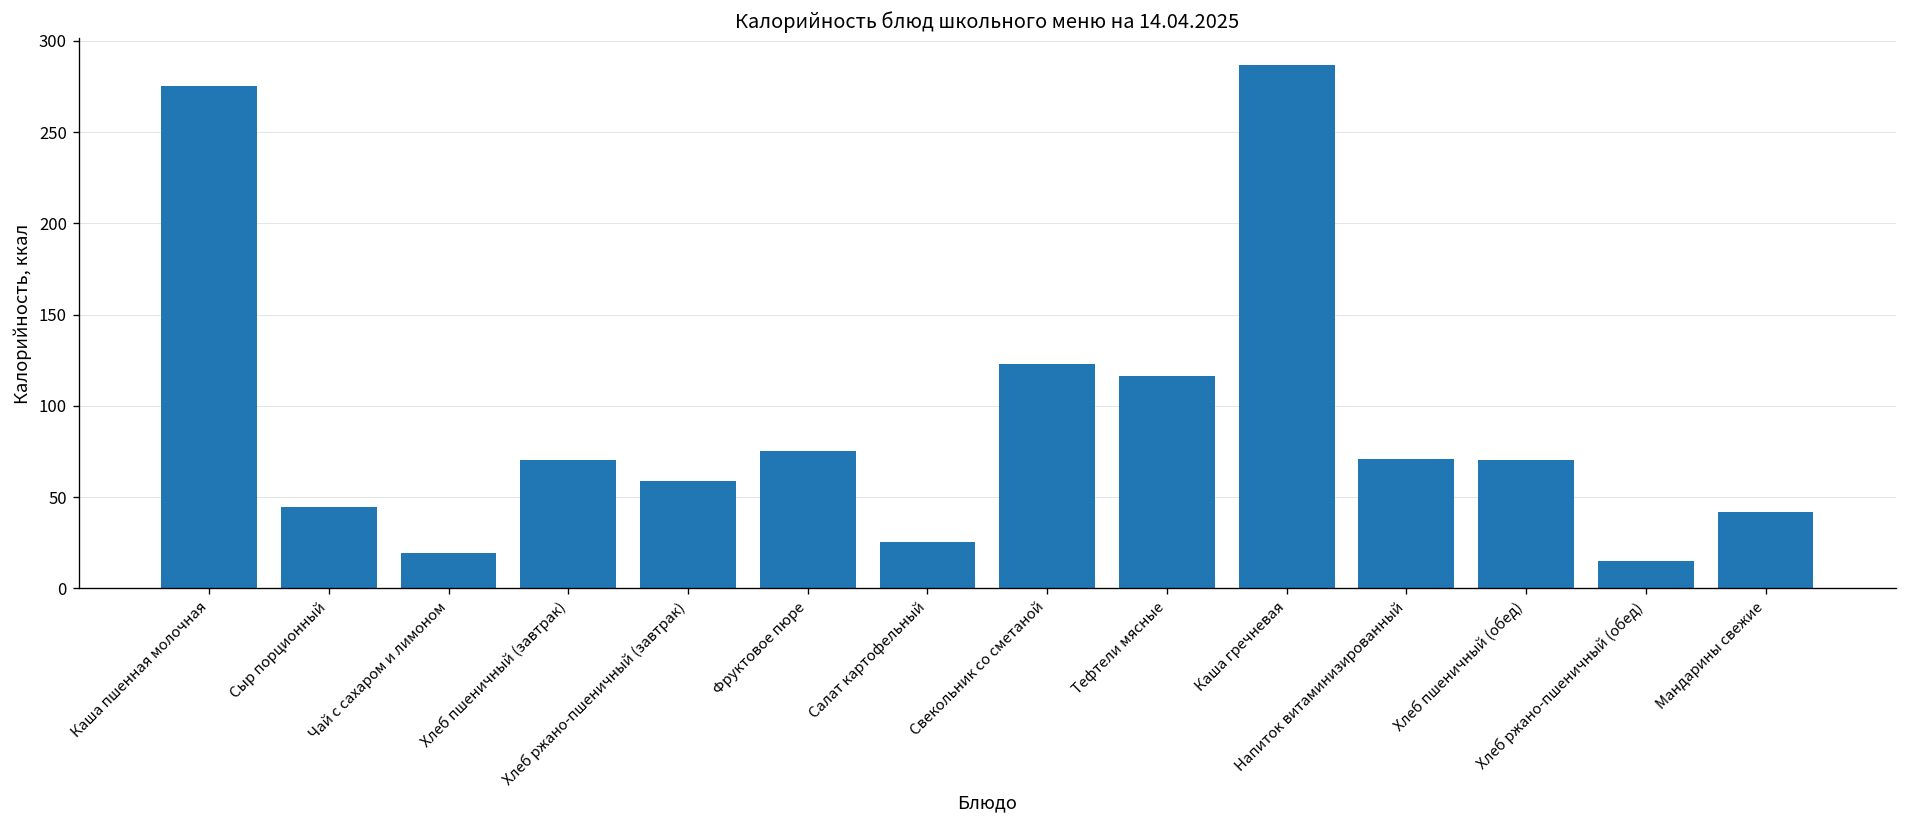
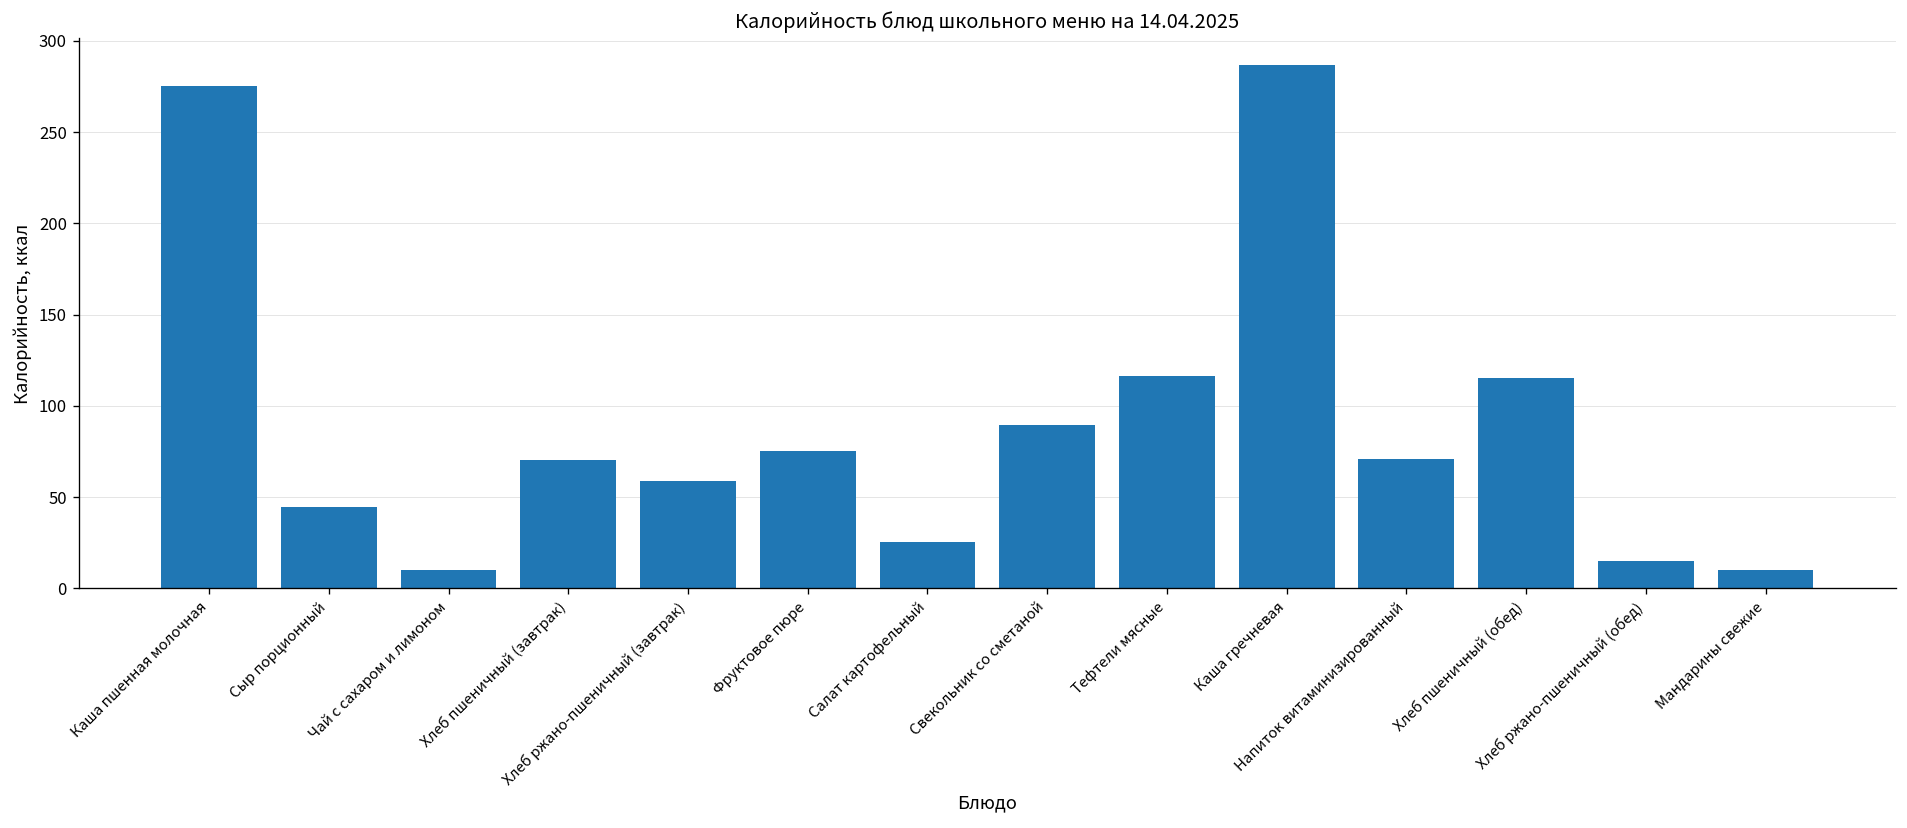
Чай с сахаром и лимоном: 19 -> 10
Свекольник со сметаной: 123 -> 90
Хлеб пшеничный (обед): 70 -> 115
Мандарины свежие: 42 -> 10
